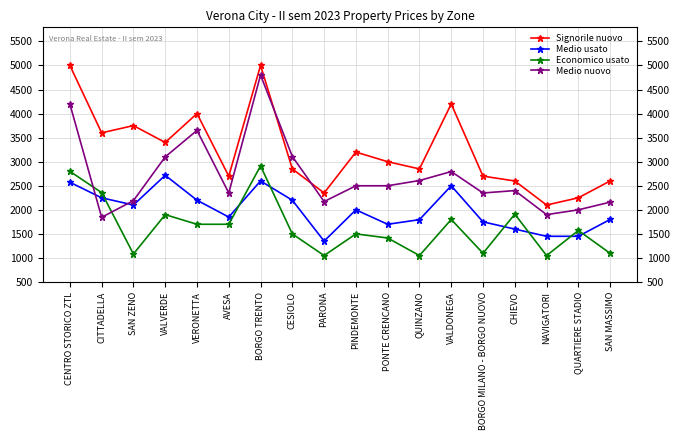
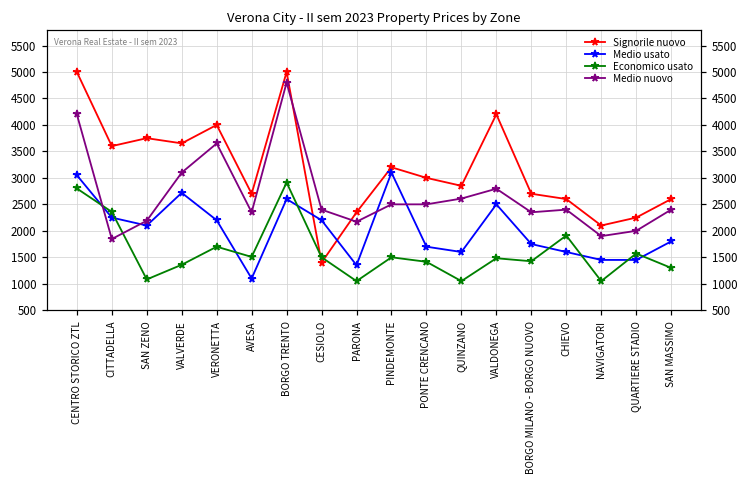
Medio usato, CENTRO STORICO ZTL: 2600 -> 3100
Signorile nuovo, VALVERDE: 3400 -> 3700
Economico usato, VALVERDE: 1900 -> 1400
Medio usato, AVESA: 1900 -> 1100
Economico usato, AVESA: 1700 -> 1500
Signorile nuovo, CESIOLO: 2900 -> 1400
Medio nuovo, CESIOLO: 3100 -> 2400
Medio usato, PINDEMONTE: 2000 -> 3100
Medio usato, QUINZANO: 1800 -> 1600
Economico usato, VALDONEGA: 1800 -> 1500
Economico usato, BORGO MILANO - BORGO NUOVO: 1100 -> 1400
Economico usato, SAN MASSIMO: 1100 -> 1300
Medio nuovo, SAN MASSIMO: 2200 -> 2400
